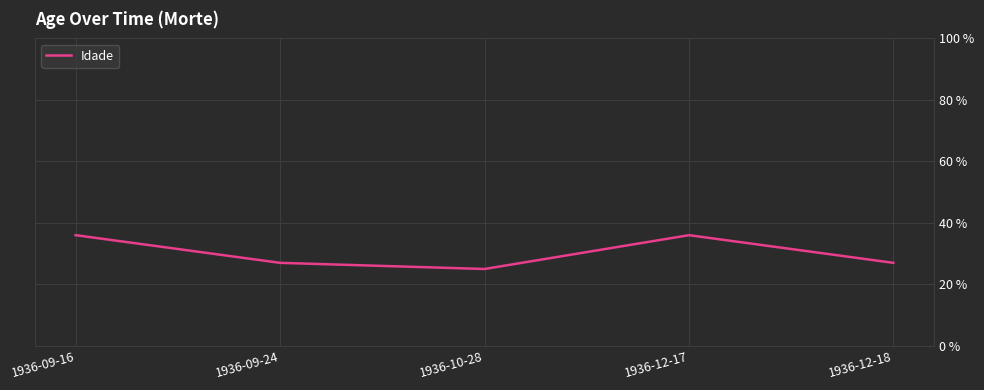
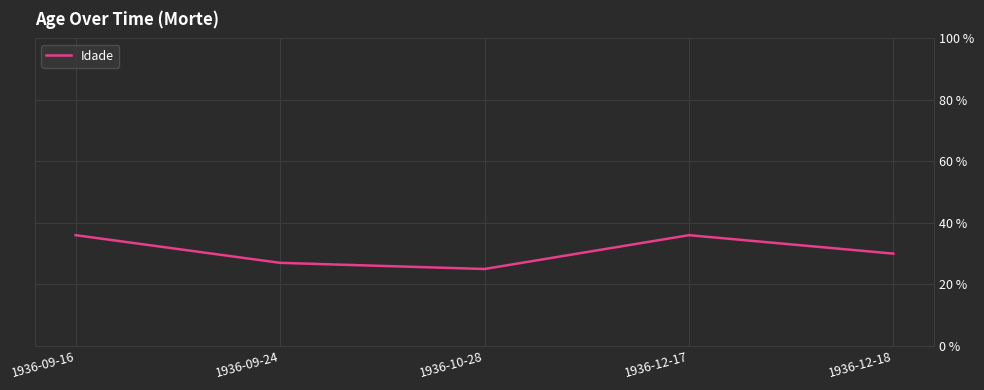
1936-12-18: 27 % -> 30 %
